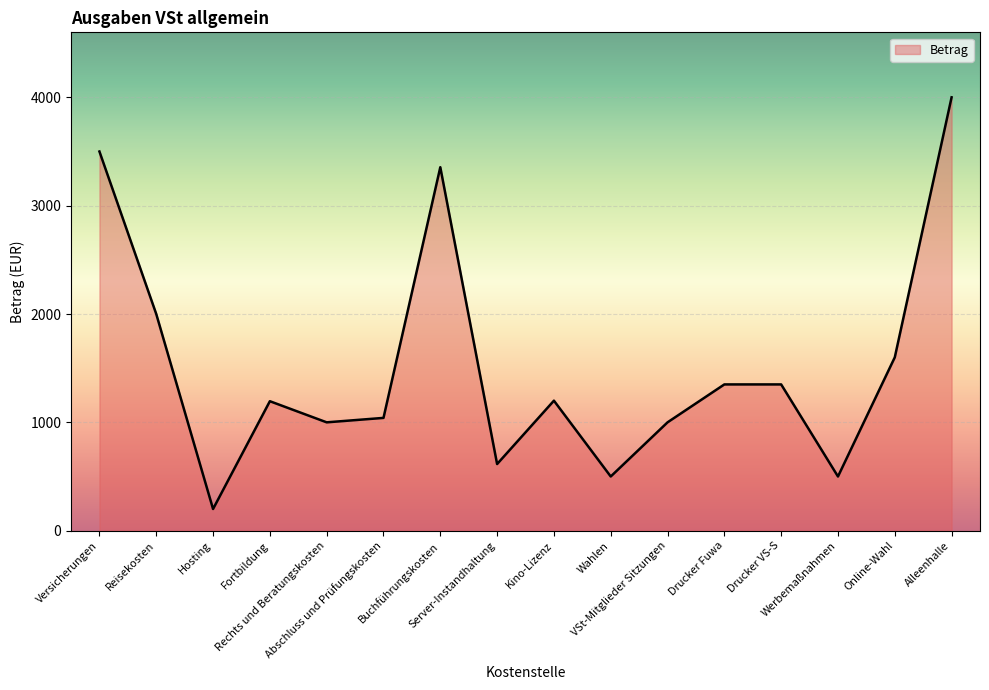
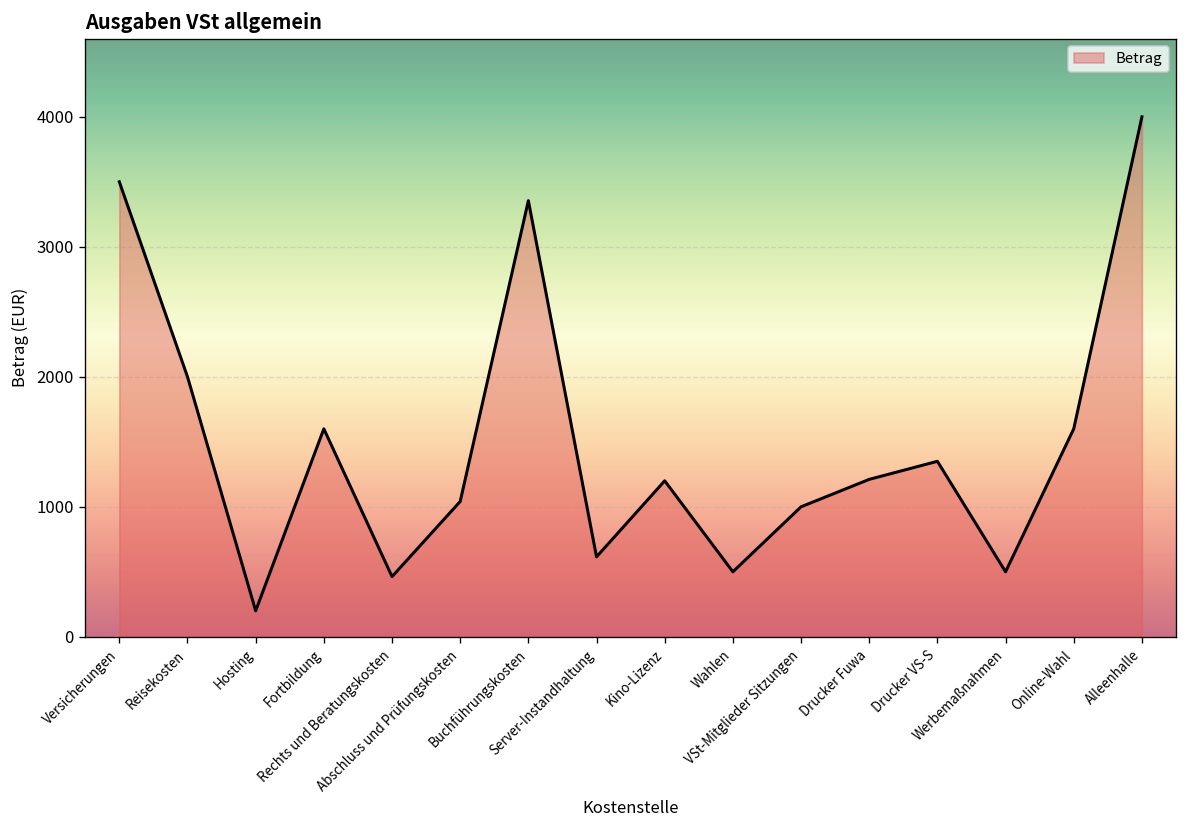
Fortbildung: 1200 -> 1600
Rechts und Beratungskosten: 1000 -> 460
Drucker Fuwa: 1350 -> 1210
